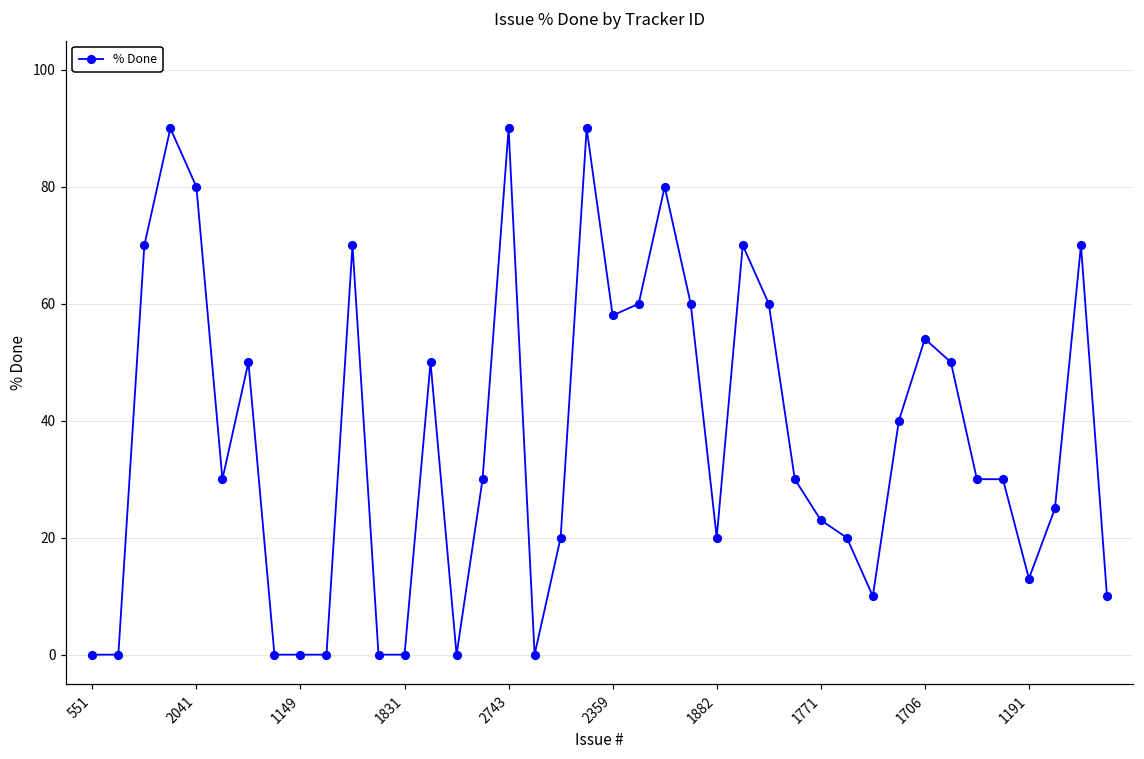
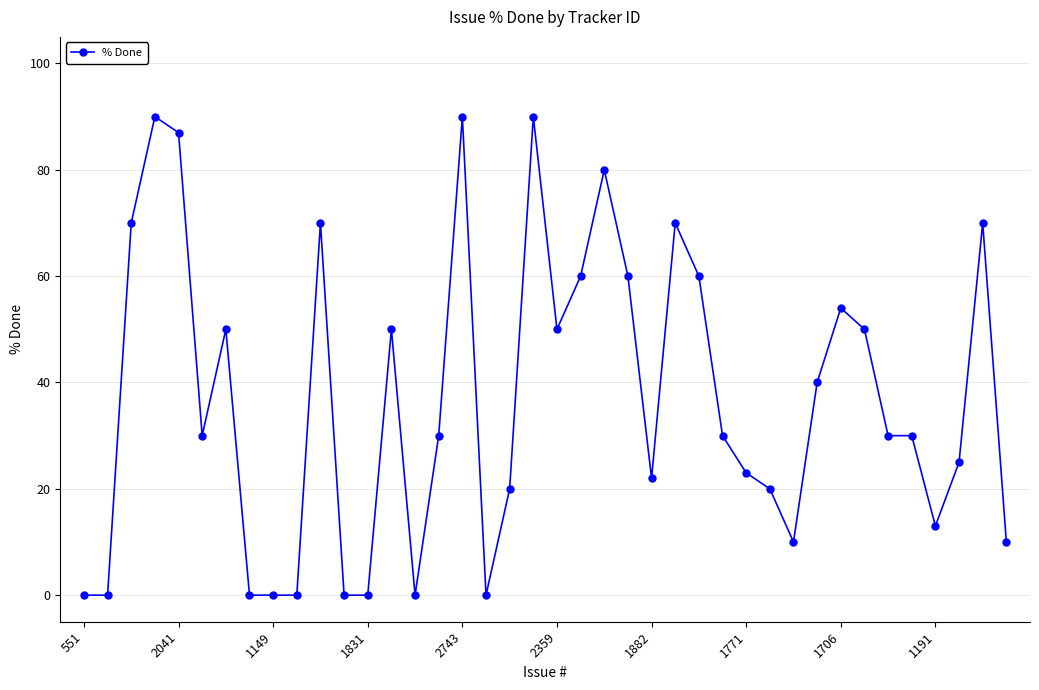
2041: 80 -> 87
2359: 58 -> 50
1882: 20 -> 22
